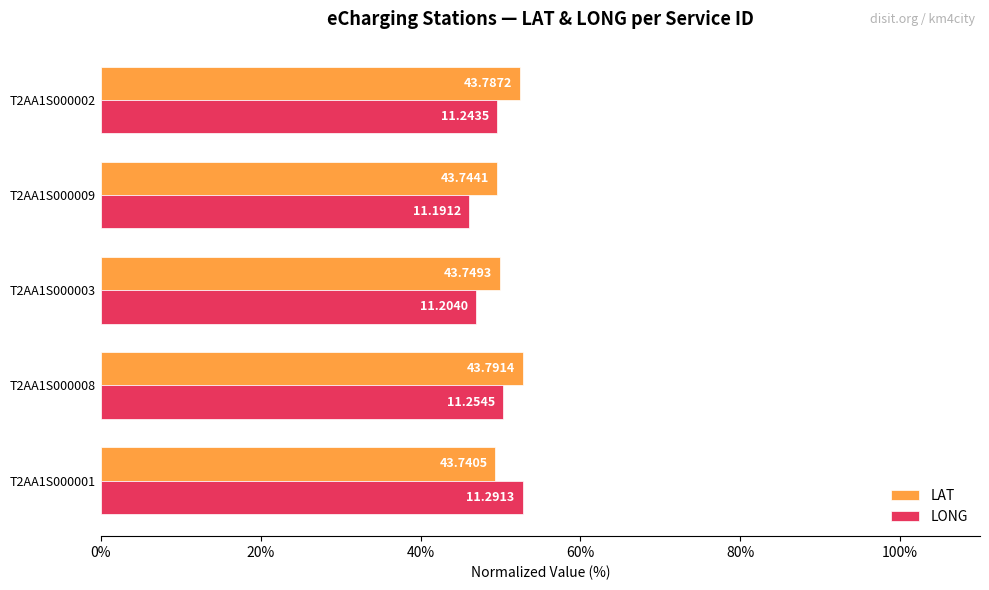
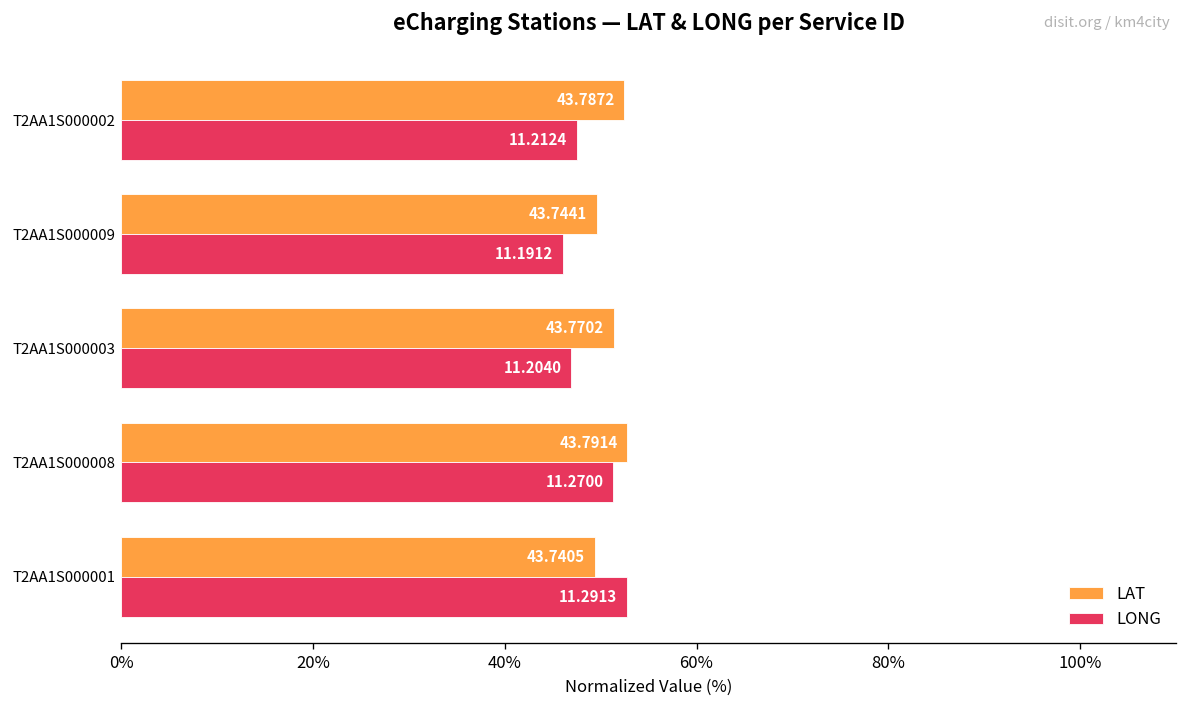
LONG, T2AA1S000002: 11.2435 -> 11.2124
LAT, T2AA1S000003: 43.7493 -> 43.7702
LONG, T2AA1S000008: 11.2545 -> 11.2700
